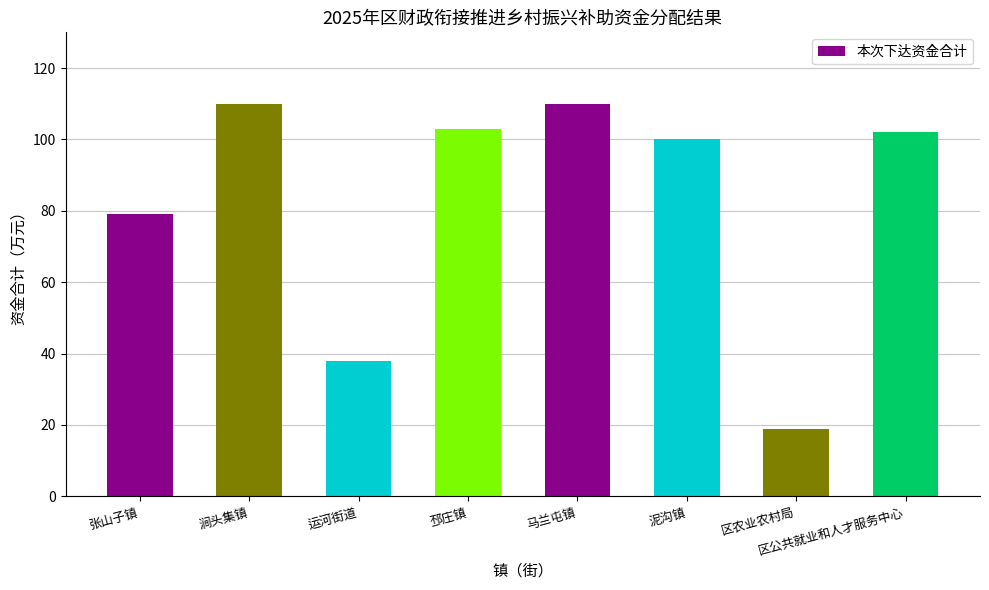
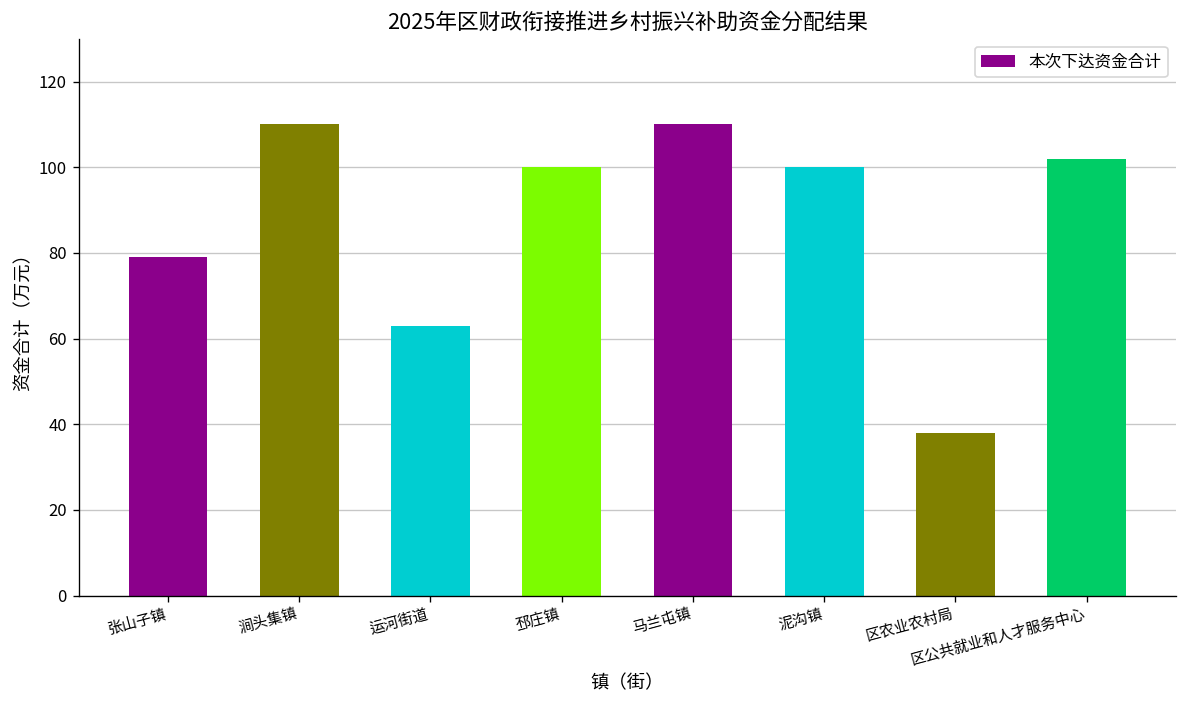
运河街道: 38 -> 63
邳庄镇: 103 -> 100
区农业农村局: 19 -> 38
